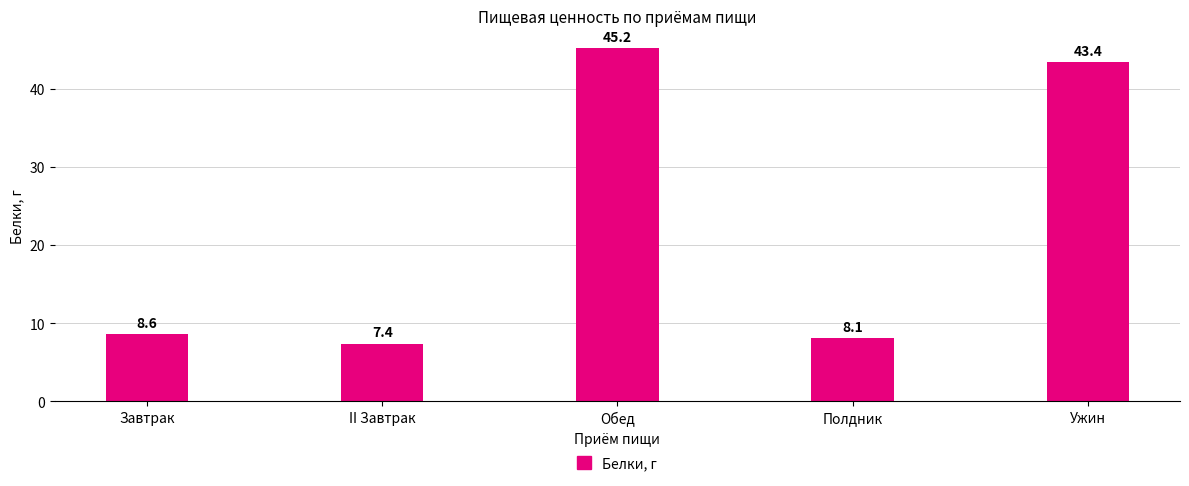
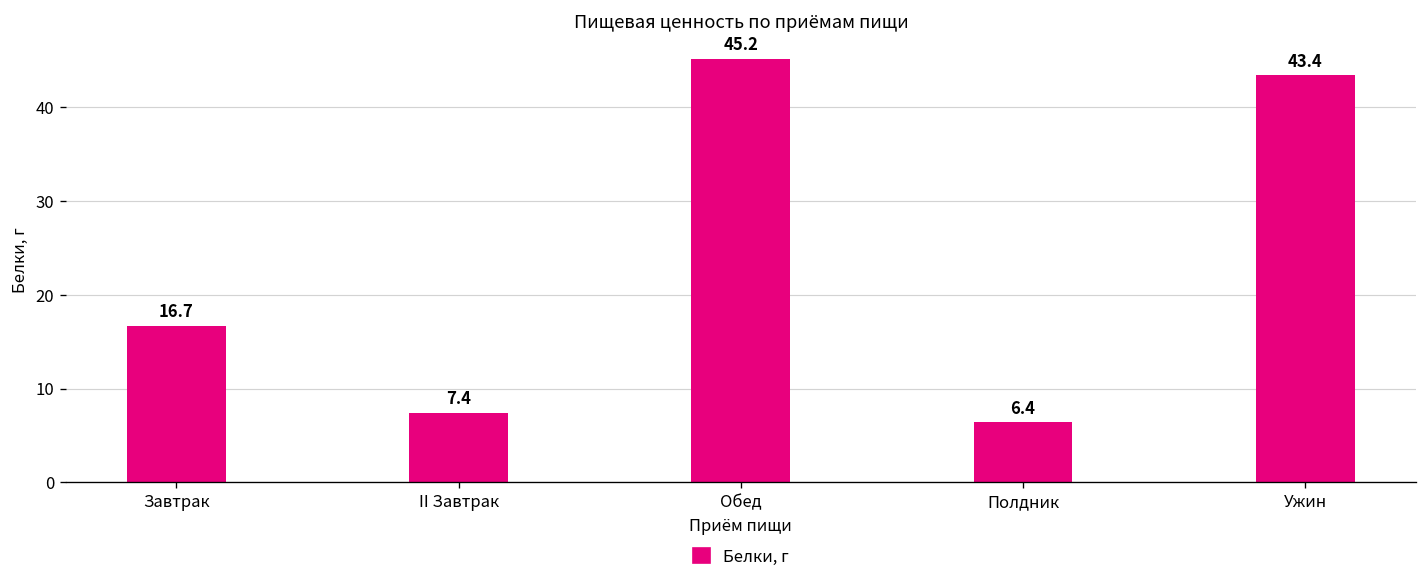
Завтрак: 8.6 -> 16.7
Полдник: 8.1 -> 6.4
